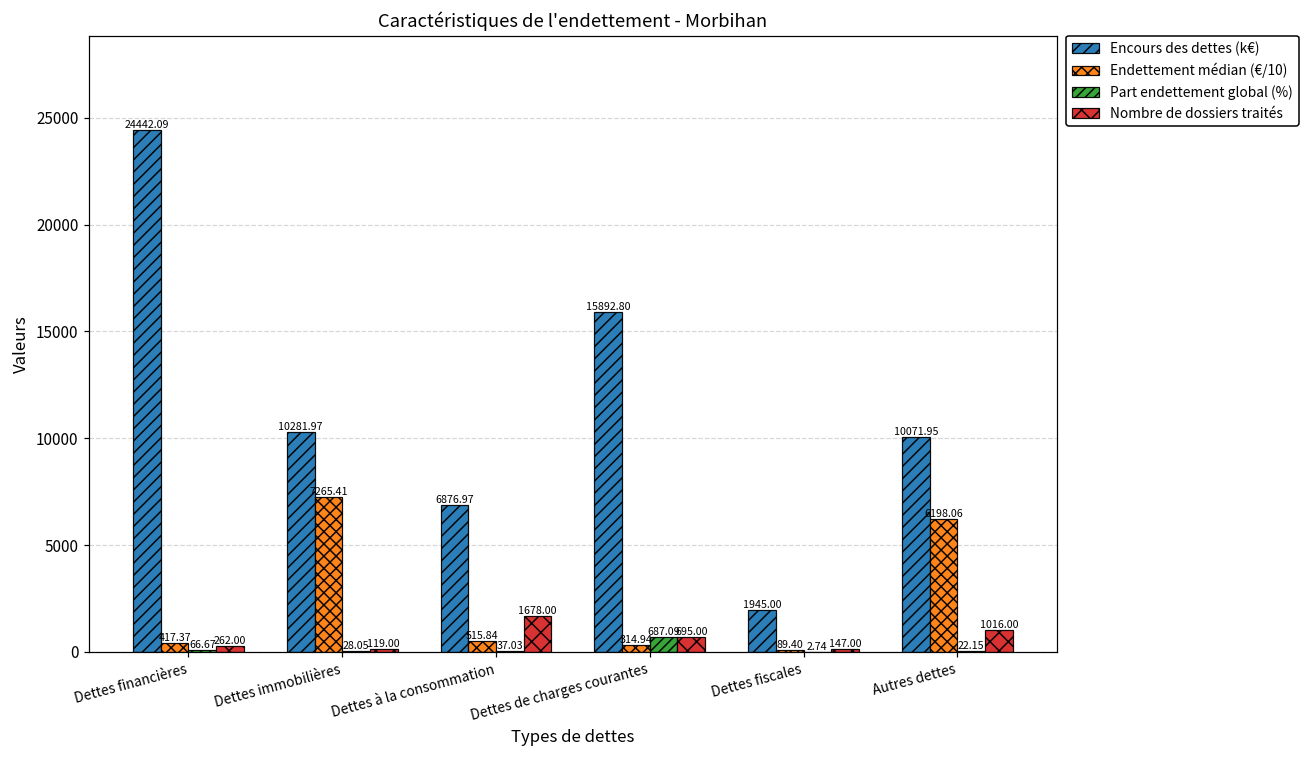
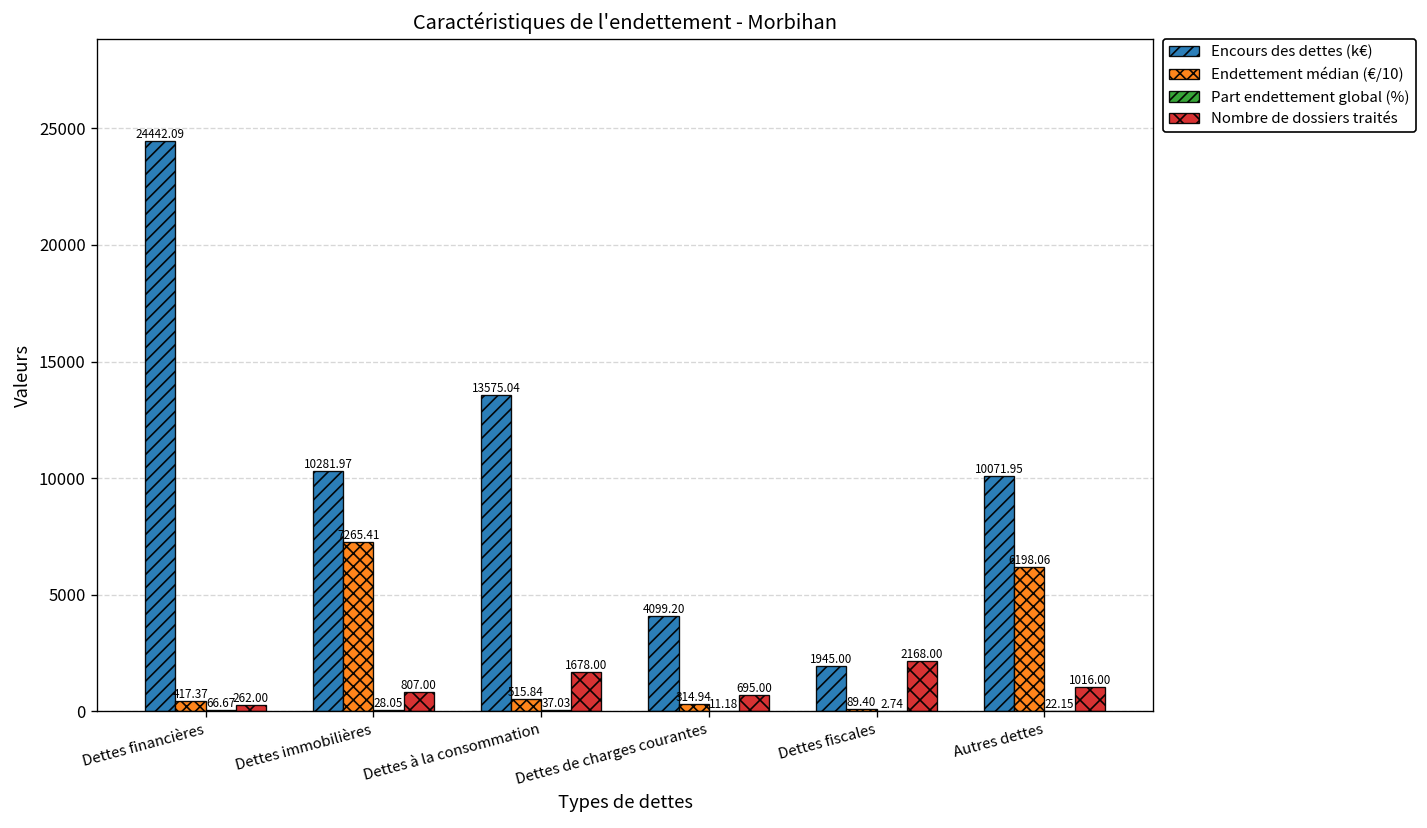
Nombre de dossiers traités, Dettes immobilières: 119.00 -> 807.00
Encours des dettes (k€), Dettes à la consommation: 6876.97 -> 13575.04
Encours des dettes (k€), Dettes de charges courantes: 15892.80 -> 4099.20
Part endettement global (%), Dettes de charges courantes: 687.09 -> 11.18
Nombre de dossiers traités, Dettes fiscales: 147.00 -> 2168.00
